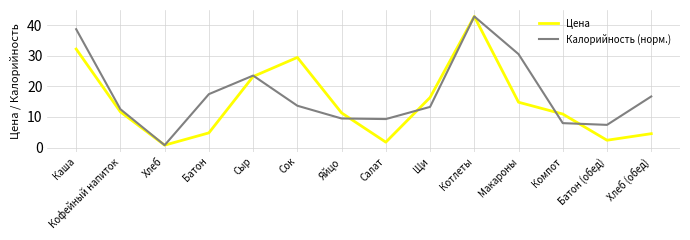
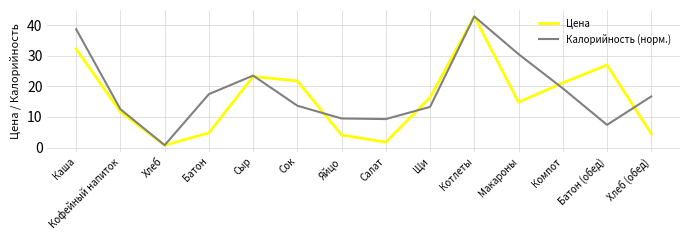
Цена, Сок: 29 -> 22
Цена, Яйцо: 11 -> 4
Цена, Компот: 11 -> 21
Калорийность (норм.), Компот: 8 -> 19
Цена, Батон (обед): 2 -> 27
